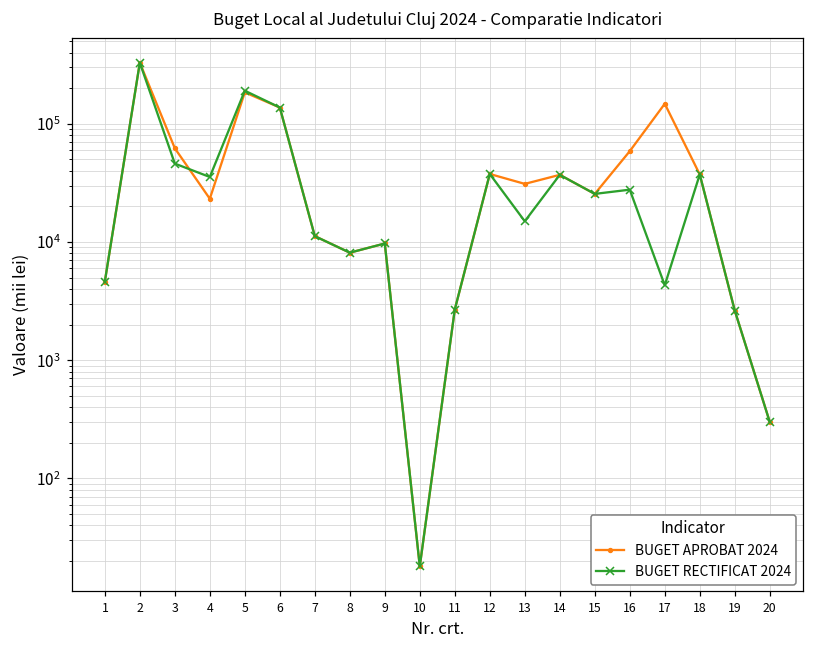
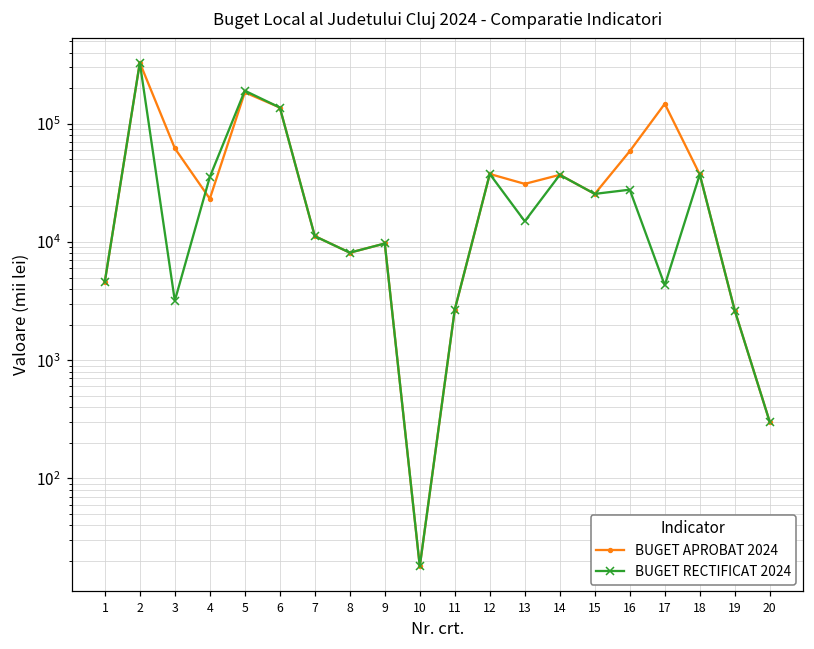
BUGET RECTIFICAT 2024, 3: 46000 -> 3200
